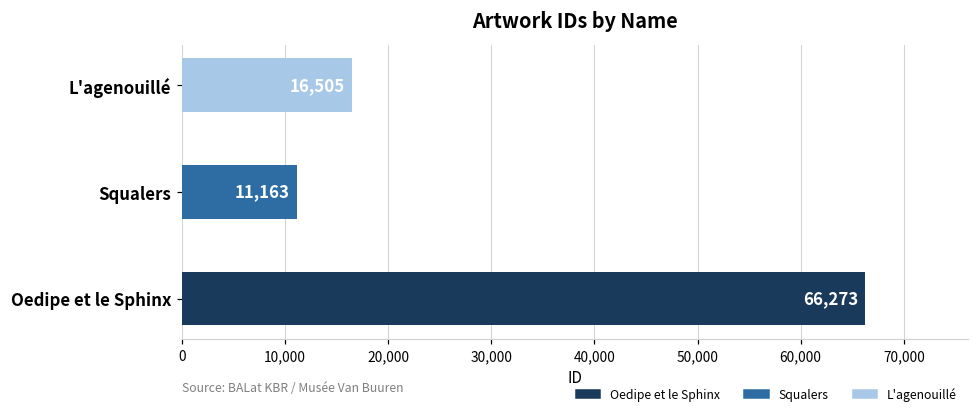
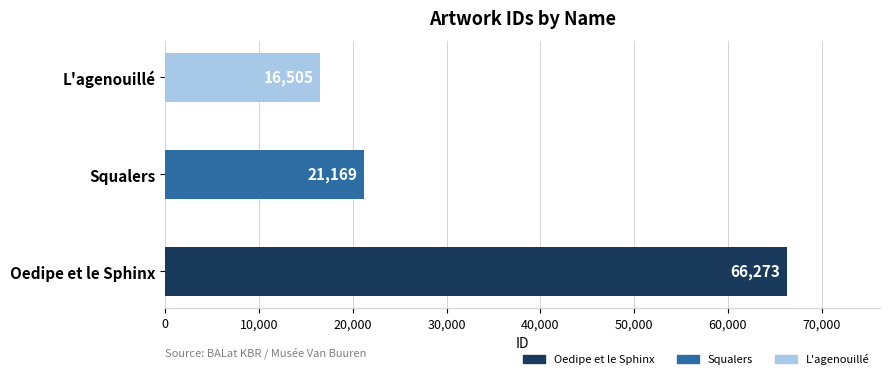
Squalers: 11,163 -> 21,169
